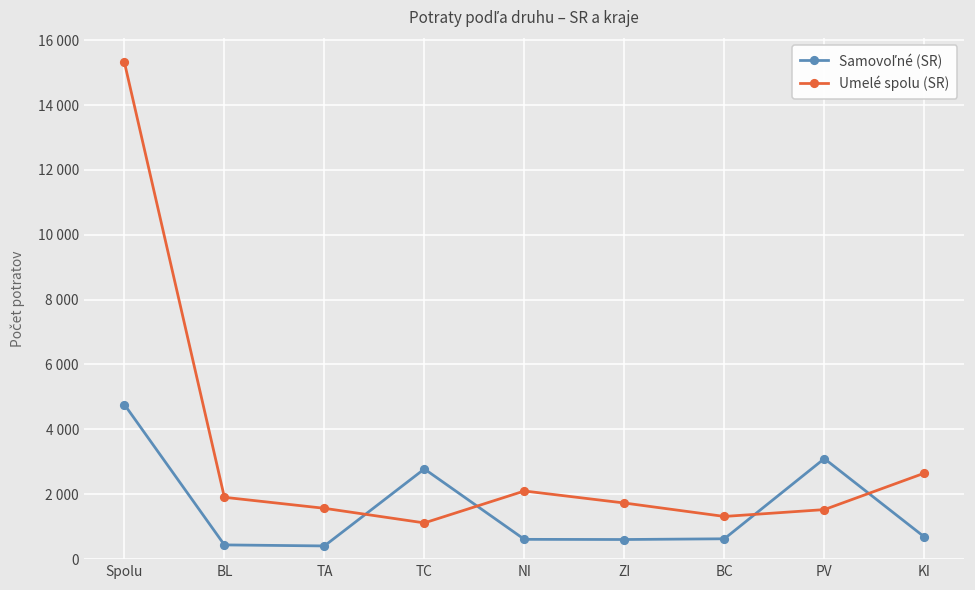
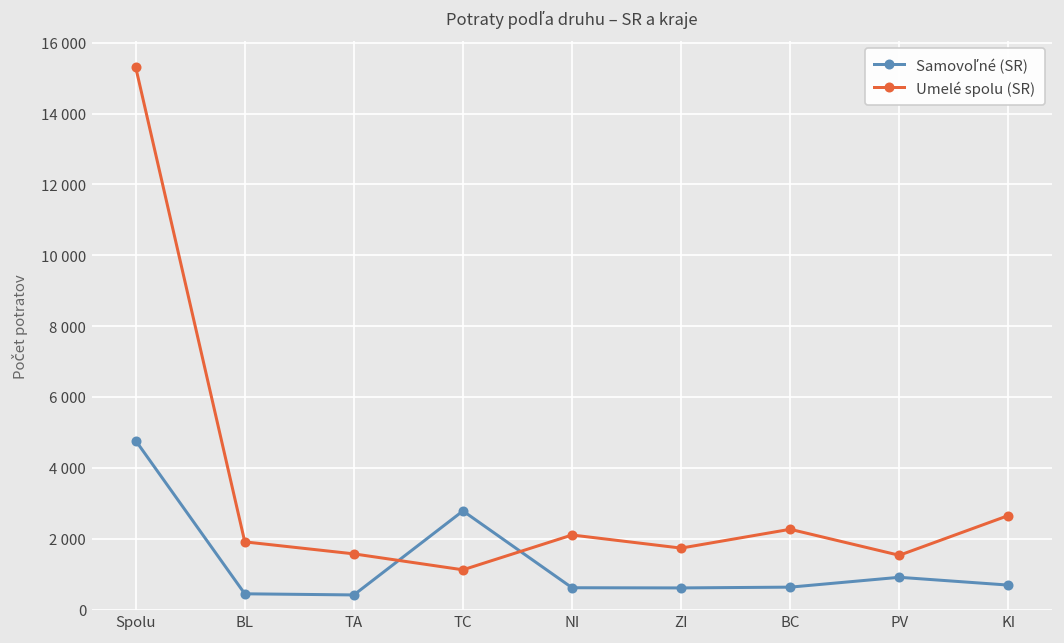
Umelé spolu (SR), BC: 1300 -> 2300
Samovoľné (SR), PV: 3100 -> 900
